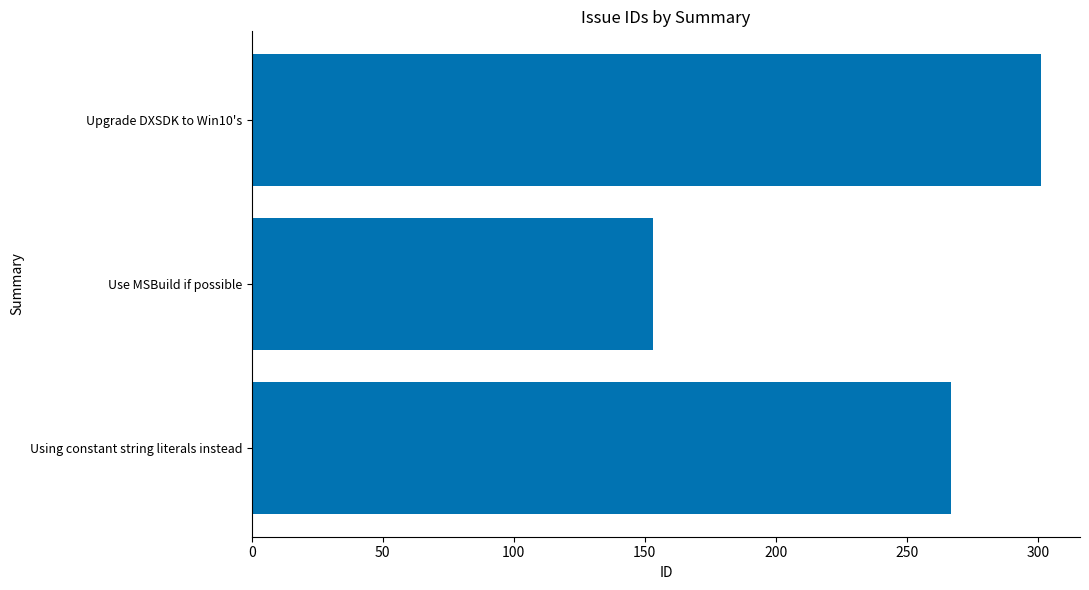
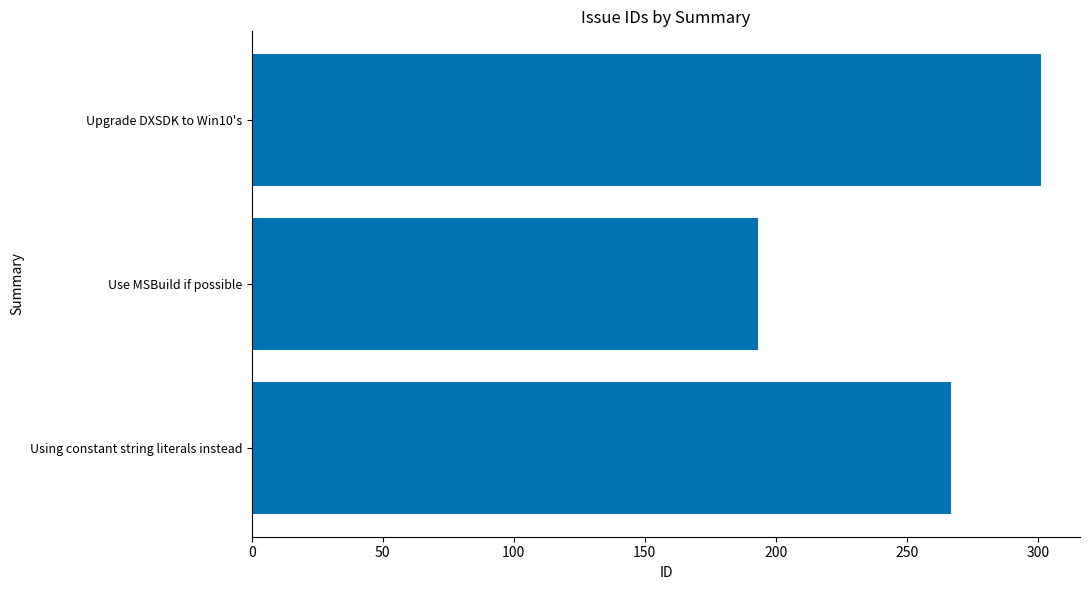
Use MSBuild if possible: 153 -> 193
